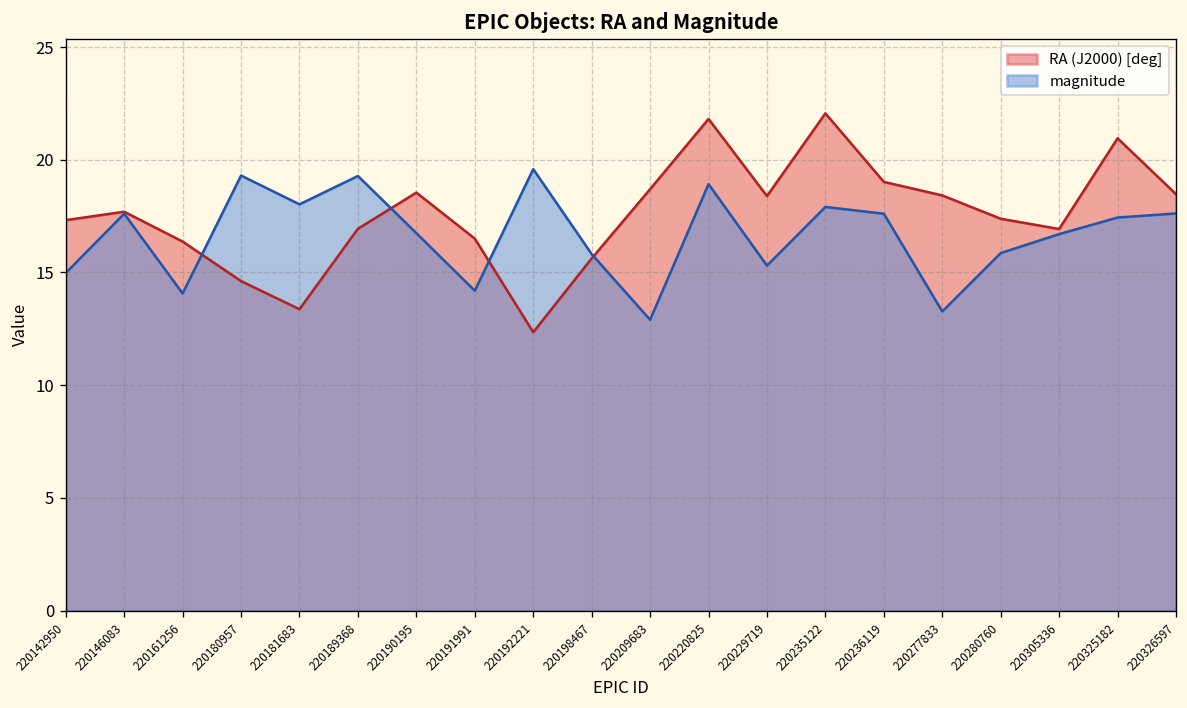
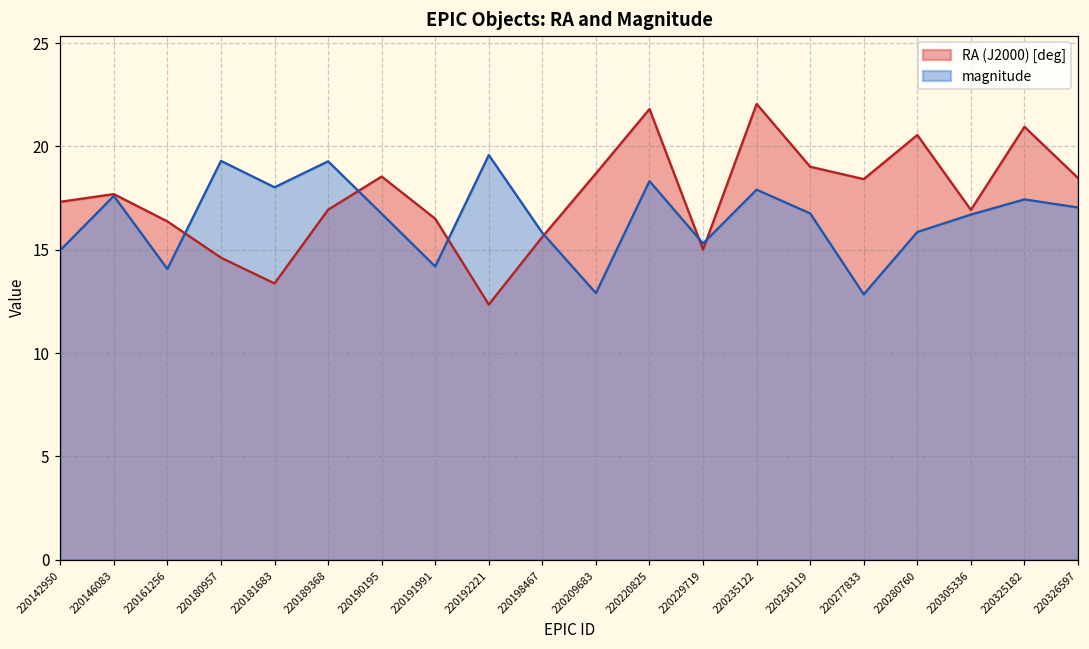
magnitude, 220220825: 18.9 -> 18.3
RA (J2000) [deg], 220229719: 18.4 -> 15.0
magnitude, 220236119: 17.6 -> 16.8
magnitude, 220277833: 13.3 -> 12.8
RA (J2000) [deg], 220280760: 17.4 -> 20.6
magnitude, 220326597: 17.6 -> 17.0
